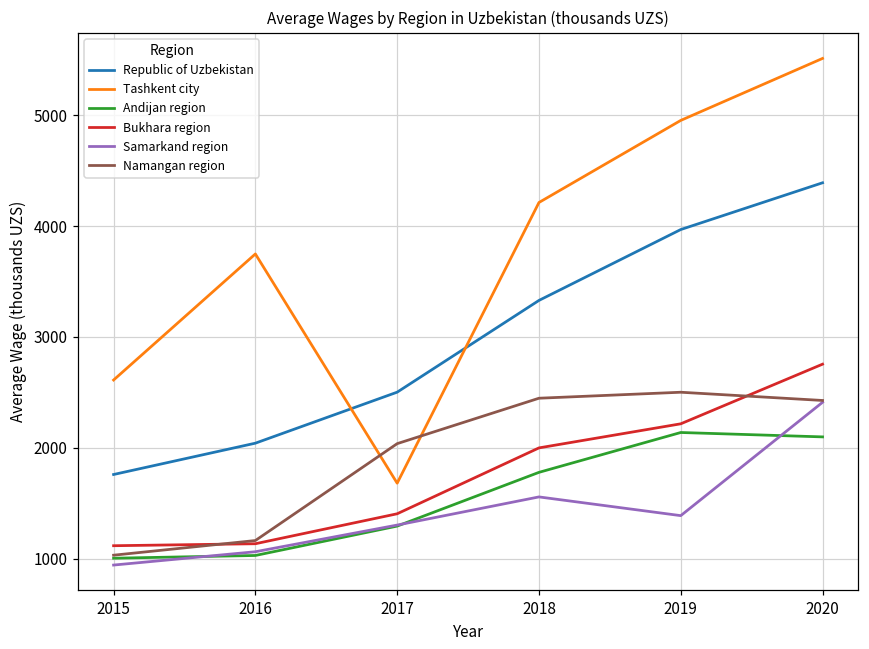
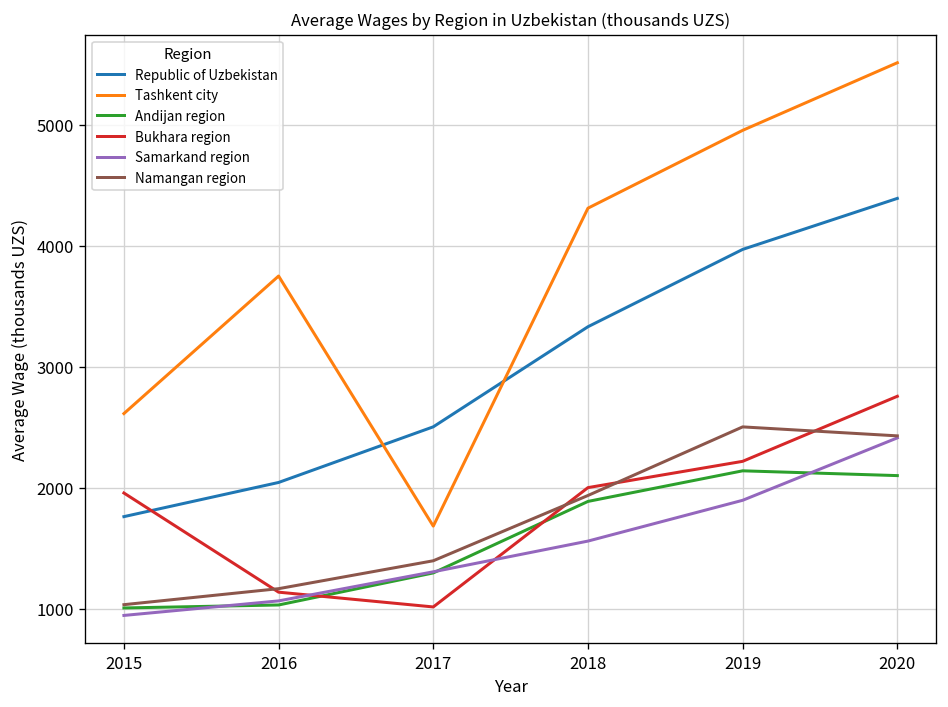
Bukhara region, 2015: 1120 -> 1960
Bukhara region, 2017: 1410 -> 1010
Namangan region, 2017: 2040 -> 1390
Tashkent city, 2018: 4210 -> 4310
Andijan region, 2018: 1780 -> 1890
Namangan region, 2018: 2450 -> 1930
Samarkand region, 2019: 1390 -> 1890
